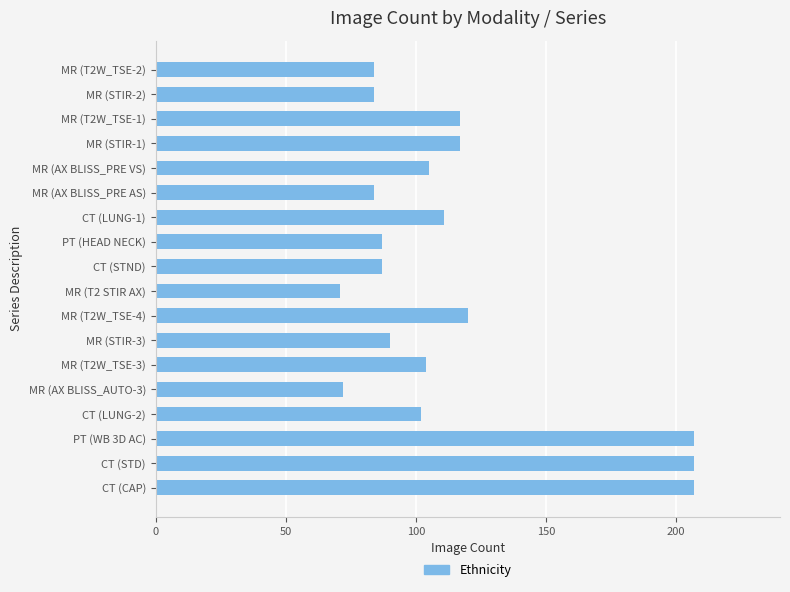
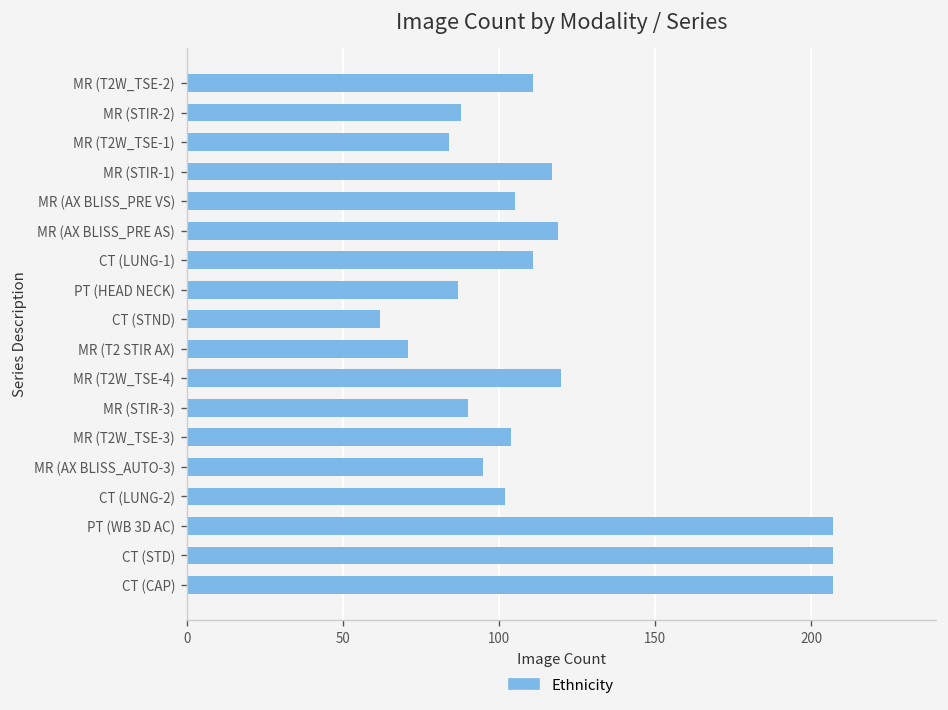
MR (T2W_TSE-2): 84 -> 111
MR (STIR-2): 84 -> 88
MR (T2W_TSE-1): 117 -> 84
MR (AX BLISS_PRE AS): 84 -> 119
CT (STND): 87 -> 62
MR (AX BLISS_AUTO-3): 72 -> 95
